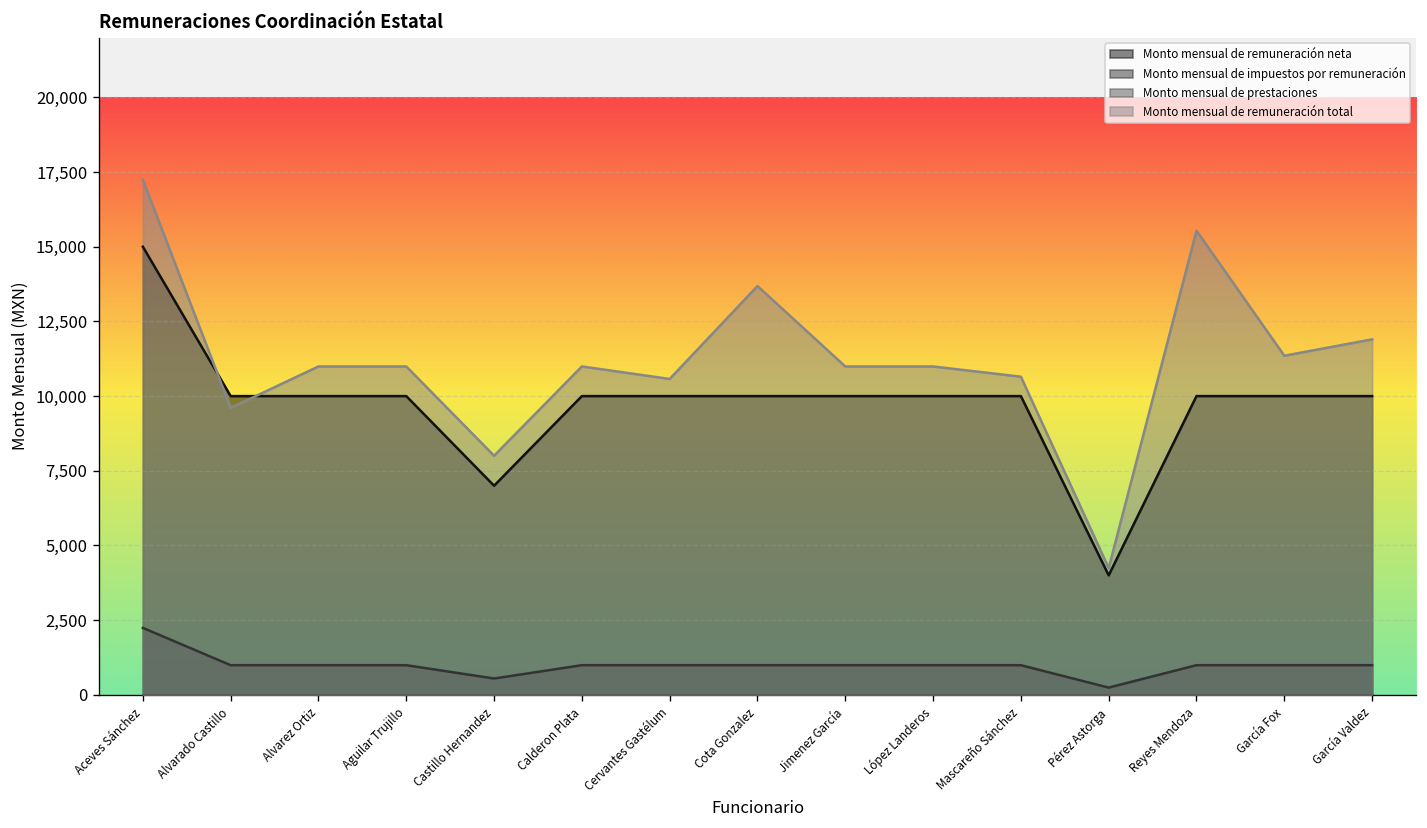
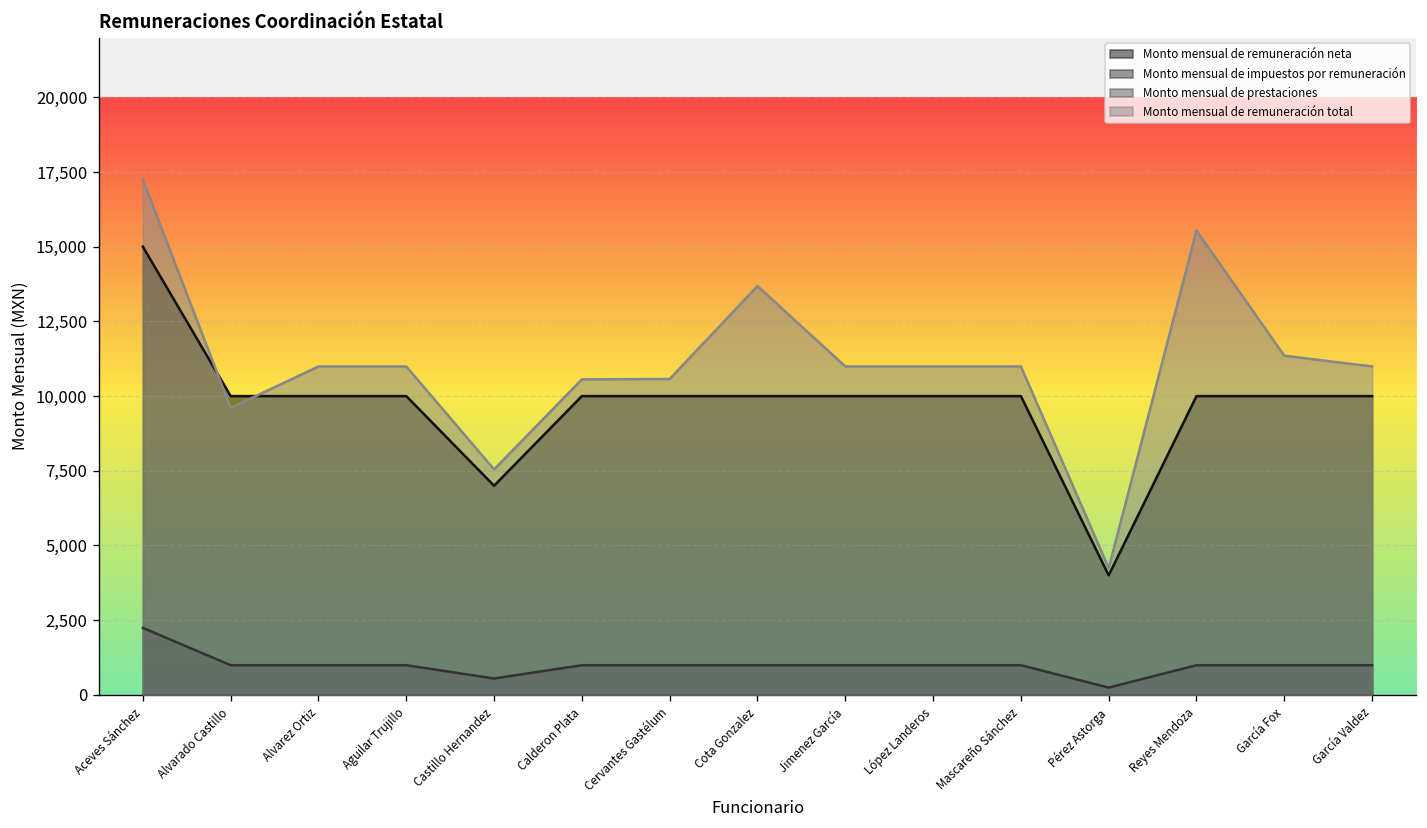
Monto mensual de remuneración total, Castillo Hernandez: 8,000 -> 7,500
Monto mensual de remuneración total, Calderon Plata: 11,000 -> 10,600
Monto mensual de remuneración total, Mascareño Sánchez: 10,600 -> 11,000
Monto mensual de remuneración total, García Valdez: 11,900 -> 11,000
